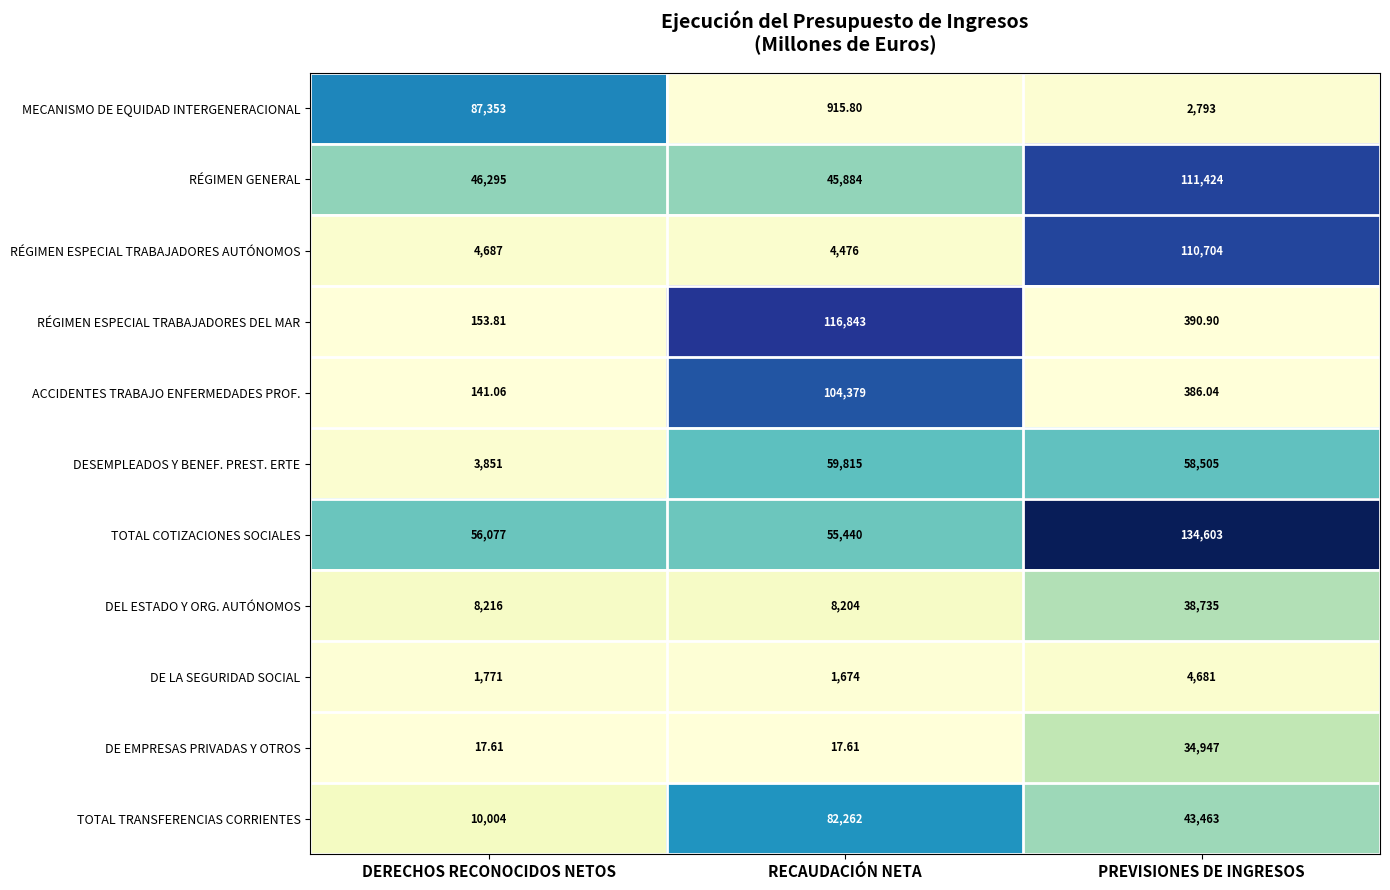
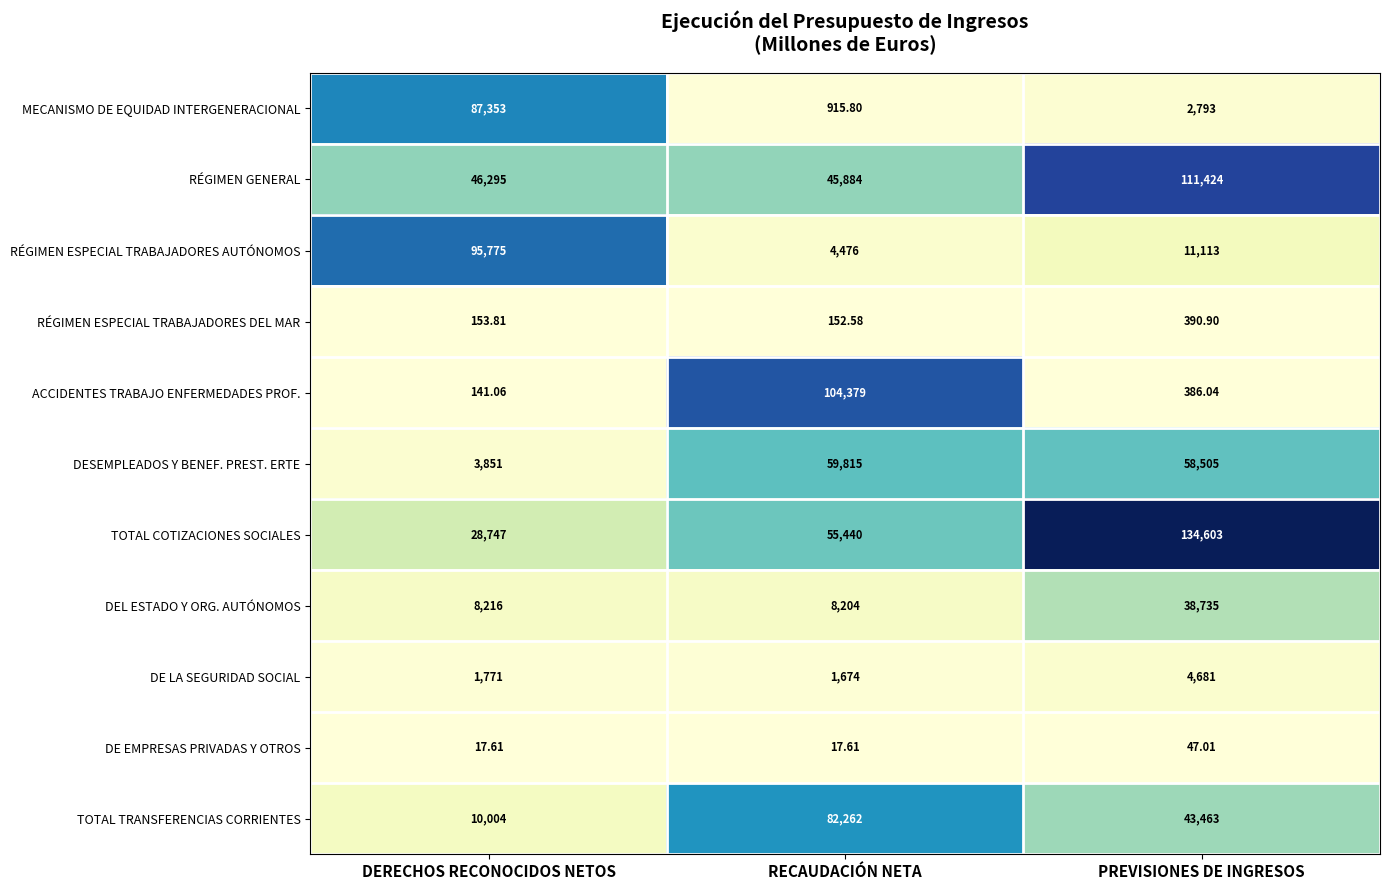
RÉGIMEN ESPECIAL TRABAJADORES AUTÓNOMOS, DERECHOS RECONOCIDOS NETOS: 4,687 -> 95,775
RÉGIMEN ESPECIAL TRABAJADORES AUTÓNOMOS, PREVISIONES DE INGRESOS: 110,704 -> 11,113
RÉGIMEN ESPECIAL TRABAJADORES DEL MAR, RECAUDACIÓN NETA: 116,843 -> 152.58
TOTAL COTIZACIONES SOCIALES, DERECHOS RECONOCIDOS NETOS: 56,077 -> 28,747
DE EMPRESAS PRIVADAS Y OTROS, PREVISIONES DE INGRESOS: 34,947 -> 47.01
